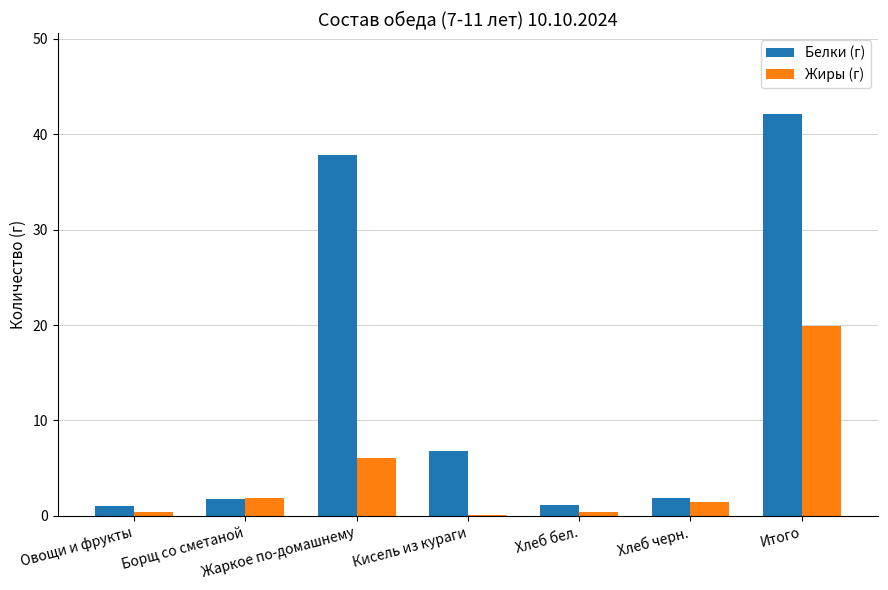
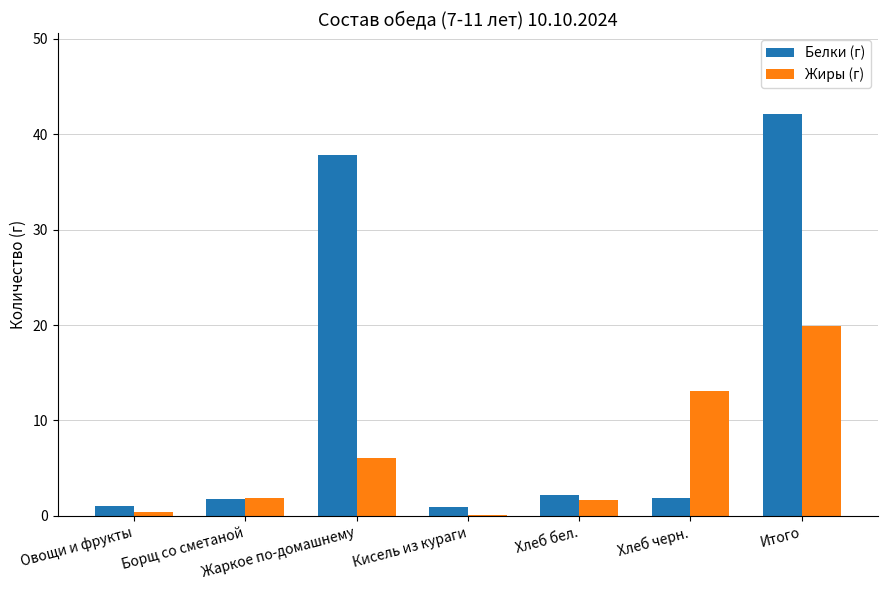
Белки (г), Кисель из кураги: 7 -> 1
Белки (г), Хлеб бел.: 1 -> 2
Жиры (г), Хлеб бел.: 0 -> 2
Жиры (г), Хлеб черн.: 1 -> 13
